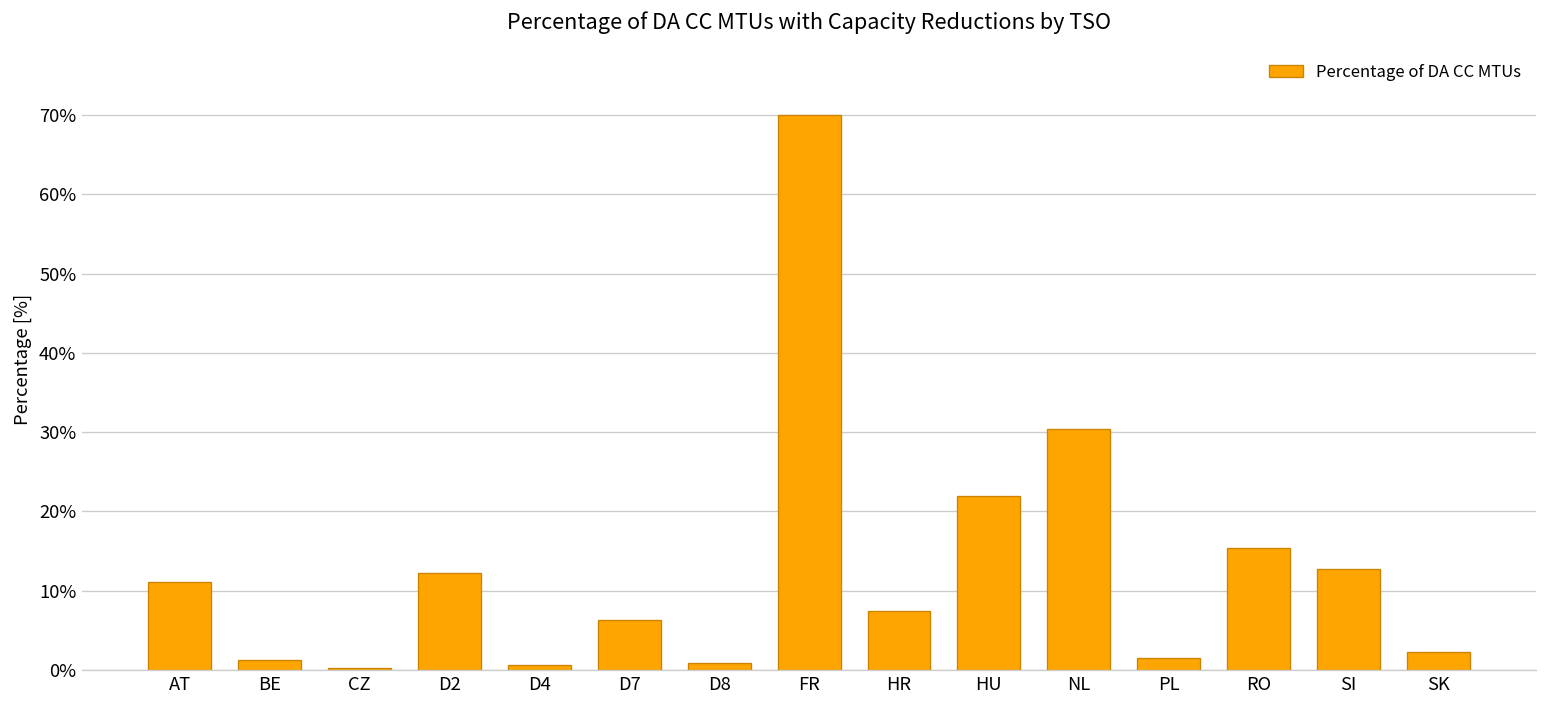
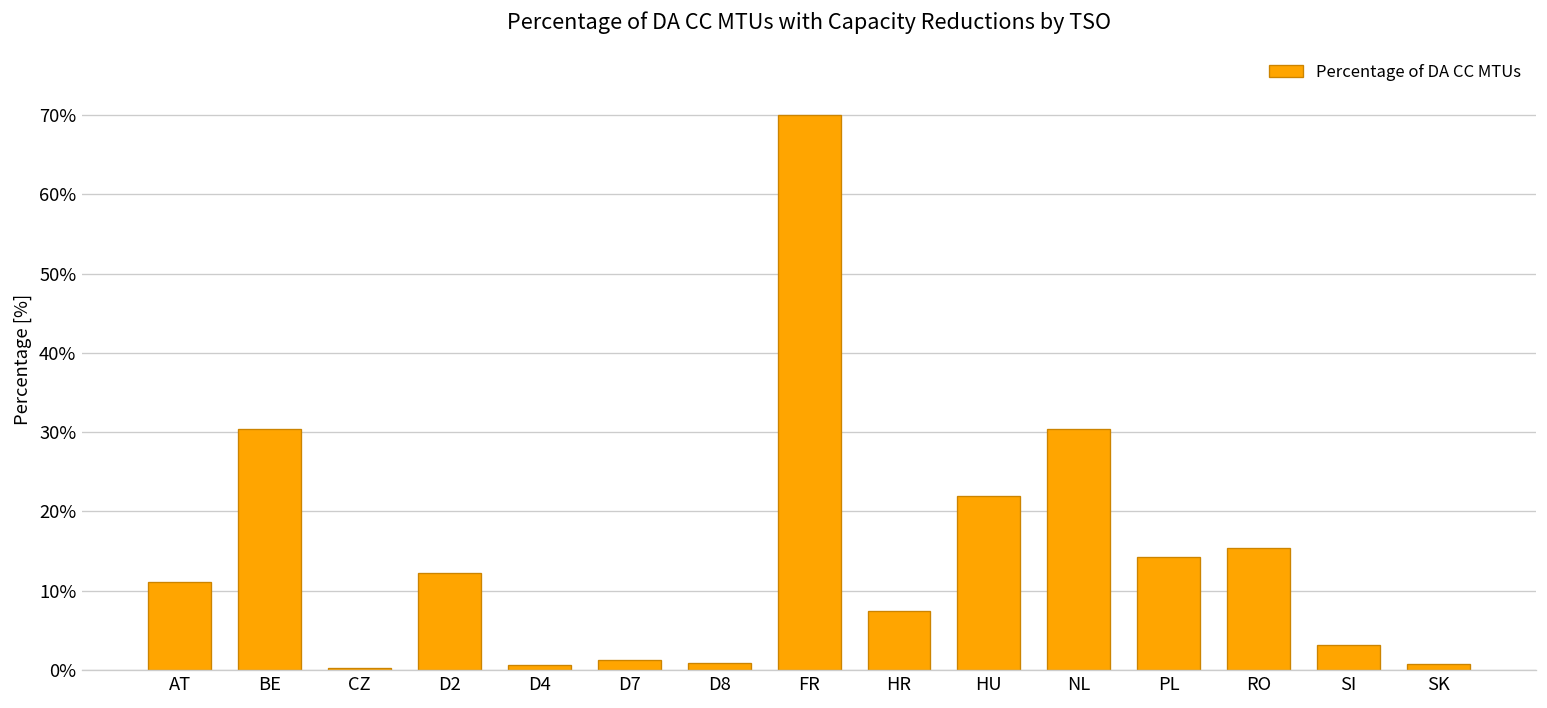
BE: 1% -> 30%
D7: 6% -> 1%
PL: 1% -> 14%
SI: 13% -> 3%
SK: 2% -> 1%
